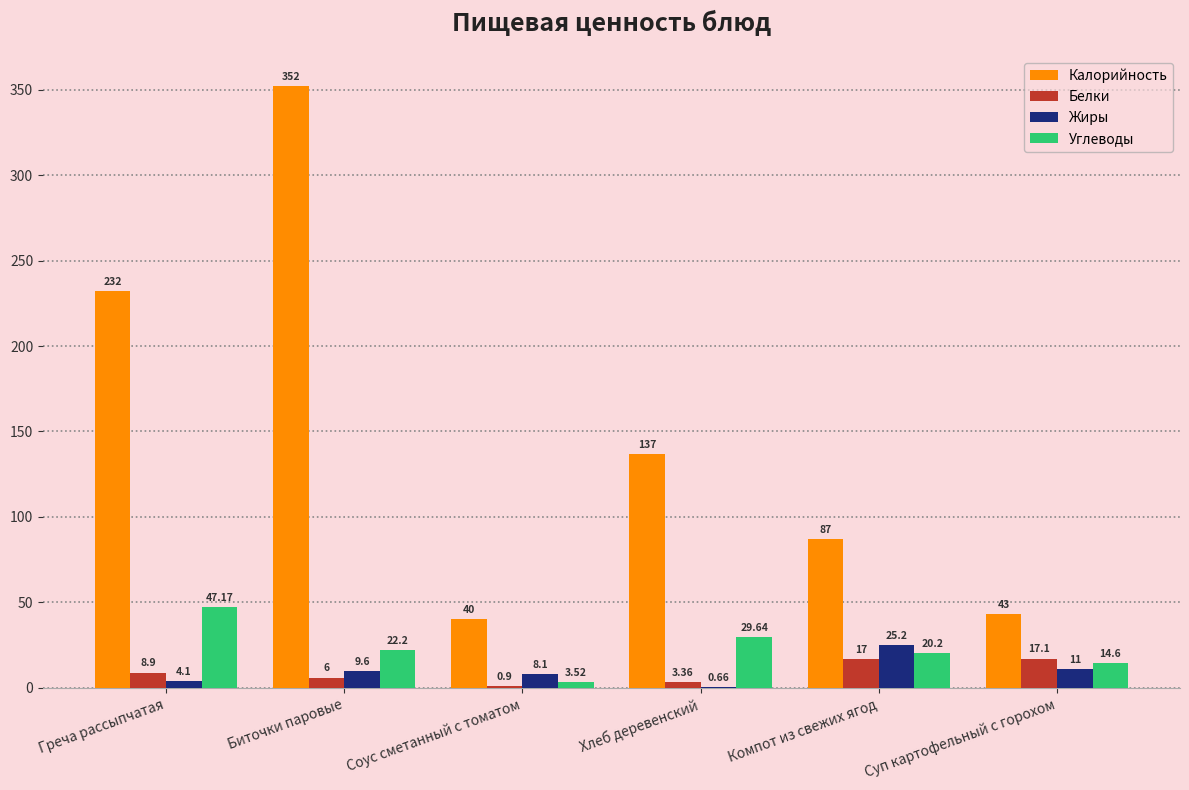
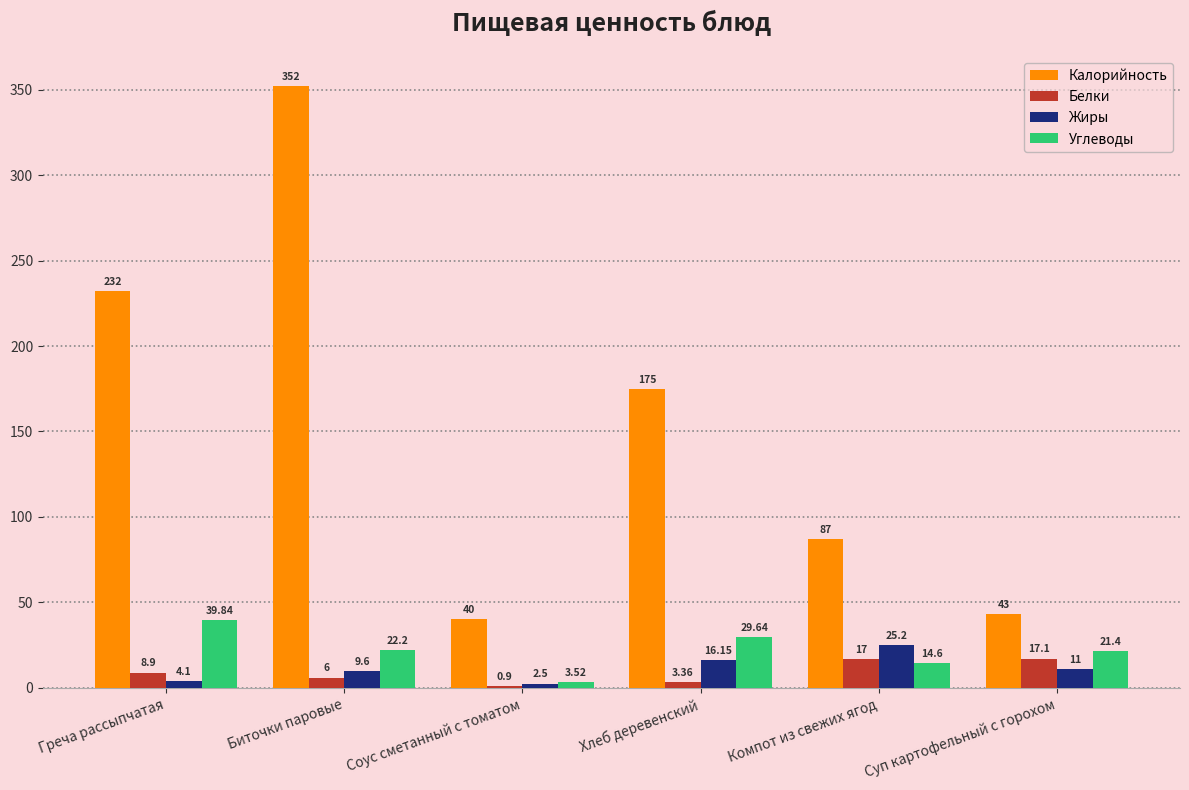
Углеводы, Греча рассыпчатая: 47.17 -> 39.84
Жиры, Соус сметанный с томатом: 8.1 -> 2.5
Калорийность, Хлеб деревенский: 137 -> 175
Жиры, Хлеб деревенский: 0.66 -> 16.15
Углеводы, Компот из свежих ягод: 20.2 -> 14.6
Углеводы, Суп картофельный с горохом: 14.6 -> 21.4
